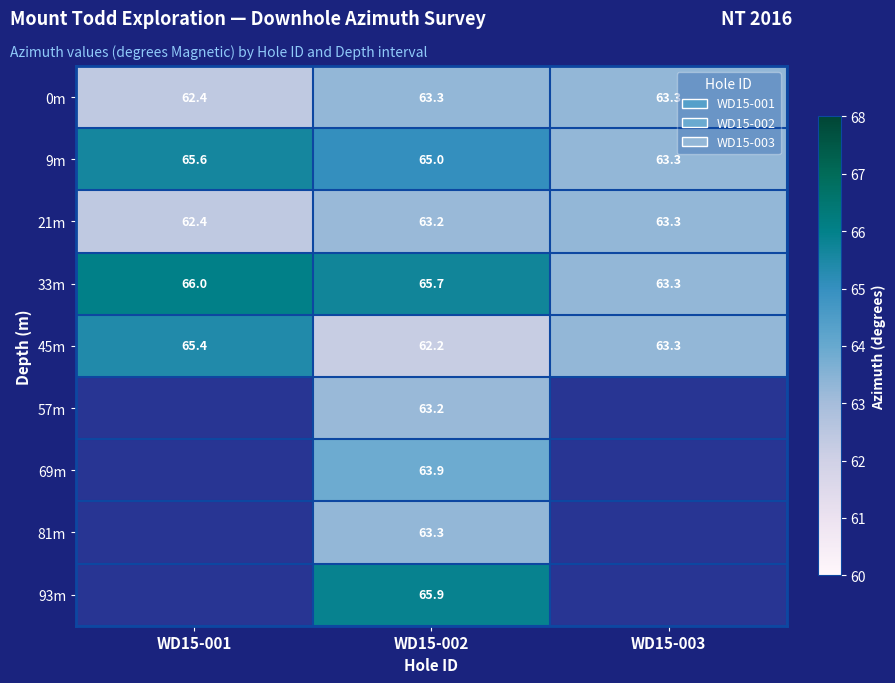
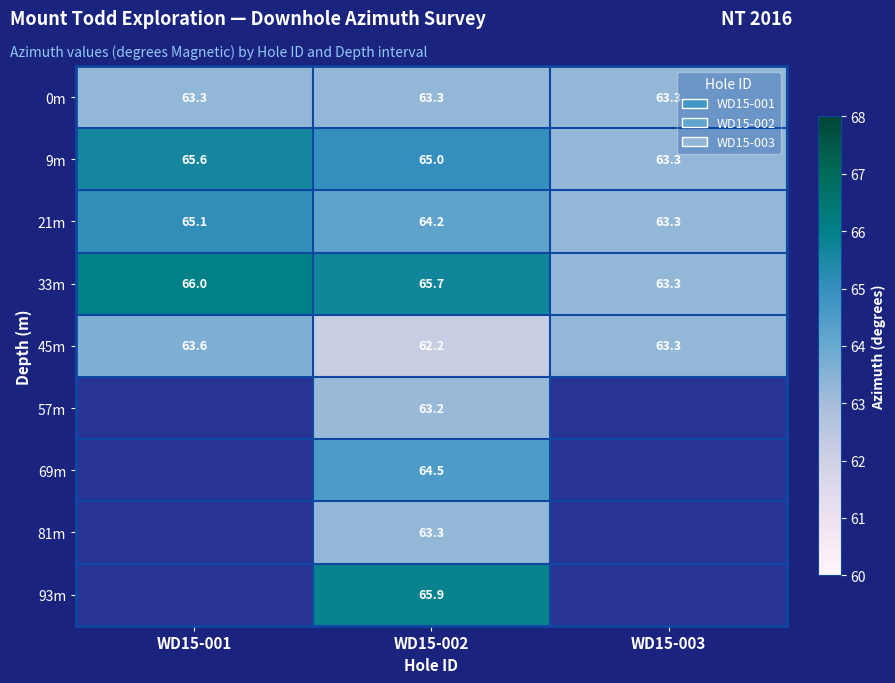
0m, WD15-001: 62.4 -> 63.3
21m, WD15-001: 62.4 -> 65.1
21m, WD15-002: 63.2 -> 64.2
45m, WD15-001: 65.4 -> 63.6
69m, WD15-002: 63.9 -> 64.5
